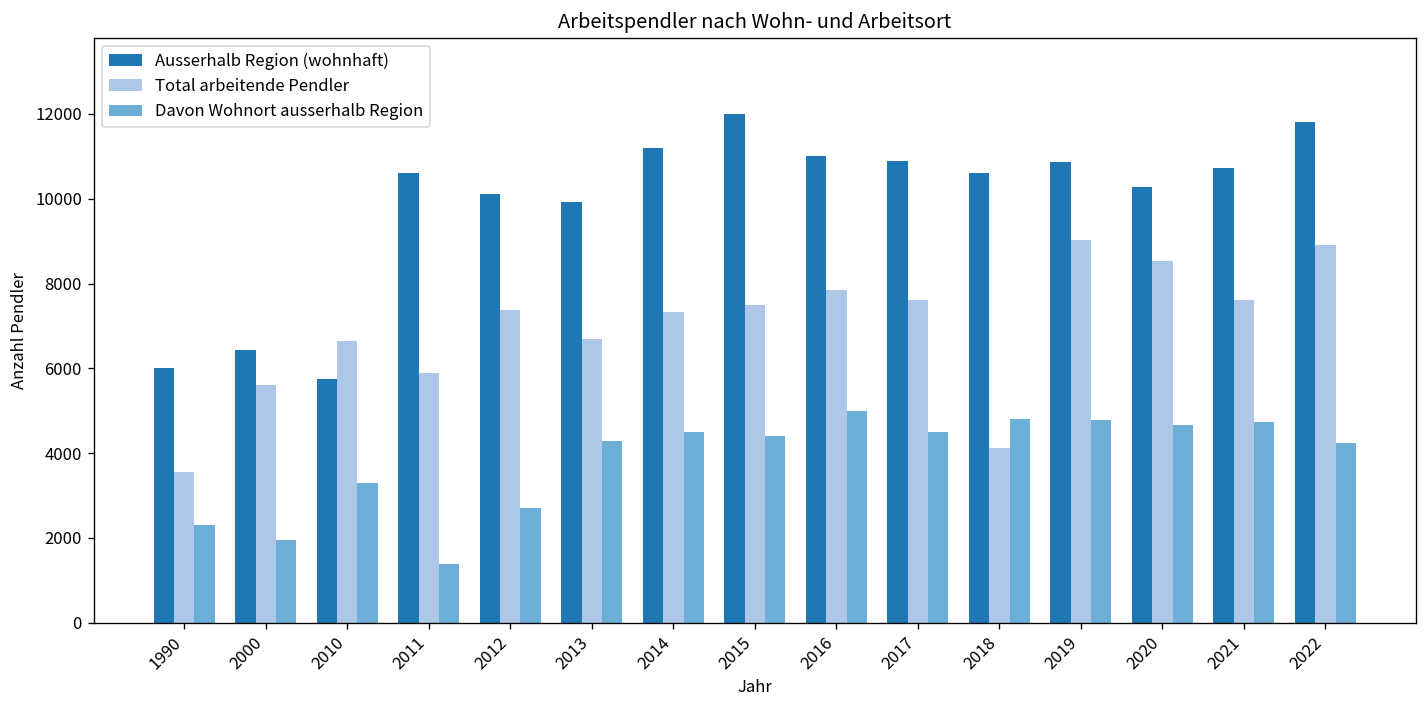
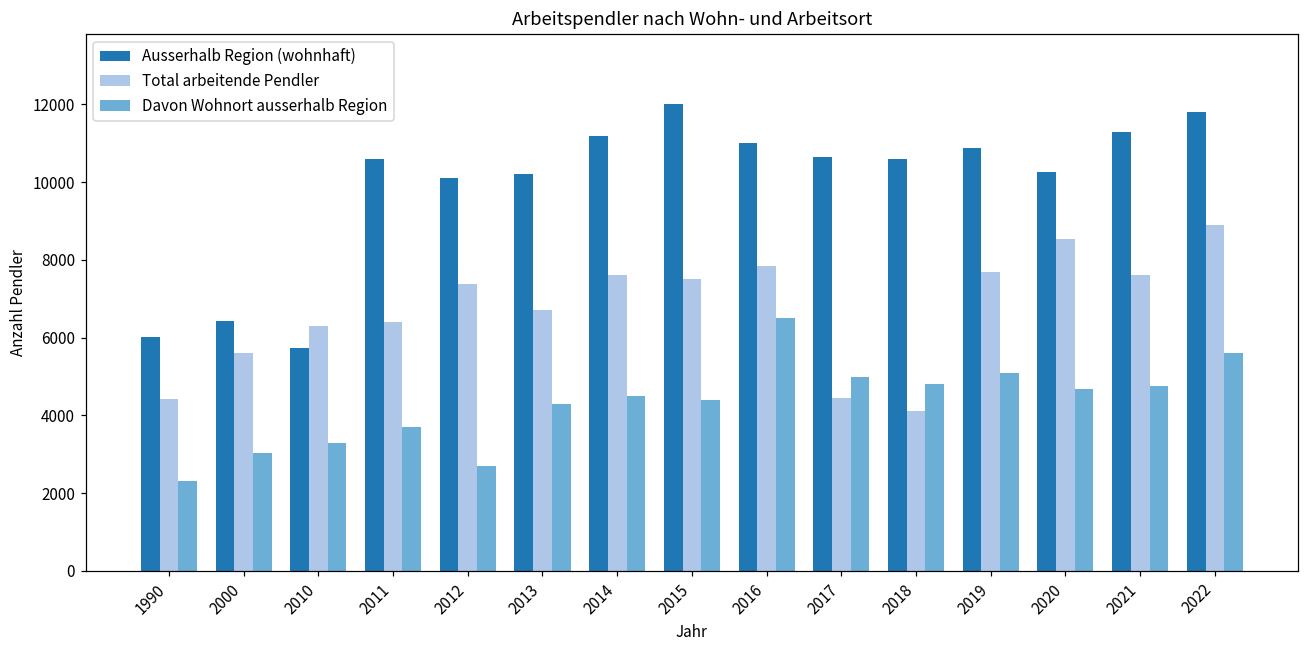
Total arbeitende Pendler, 1990: 3600 -> 4400
Davon Wohnort ausserhalb Region, 2000: 1900 -> 3000
Total arbeitende Pendler, 2010: 6600 -> 6300
Total arbeitende Pendler, 2011: 5900 -> 6400
Davon Wohnort ausserhalb Region, 2011: 1400 -> 3700
Ausserhalb Region (wohnhaft), 2013: 9900 -> 10200
Total arbeitende Pendler, 2014: 7300 -> 7600
Davon Wohnort ausserhalb Region, 2016: 5000 -> 6500
Ausserhalb Region (wohnhaft), 2017: 10900 -> 10600
Total arbeitende Pendler, 2017: 7600 -> 4500
Davon Wohnort ausserhalb Region, 2017: 4500 -> 5000
Total arbeitende Pendler, 2019: 9000 -> 7700
Davon Wohnort ausserhalb Region, 2019: 4800 -> 5100
Ausserhalb Region (wohnhaft), 2021: 10700 -> 11300
Davon Wohnort ausserhalb Region, 2022: 4200 -> 5600
